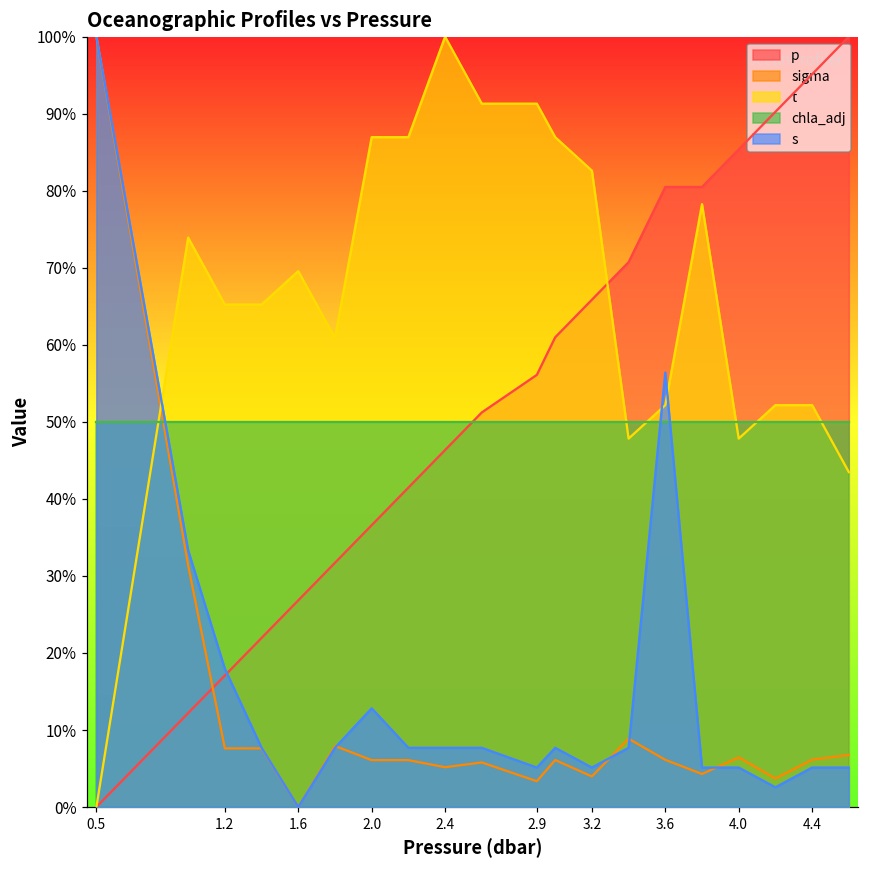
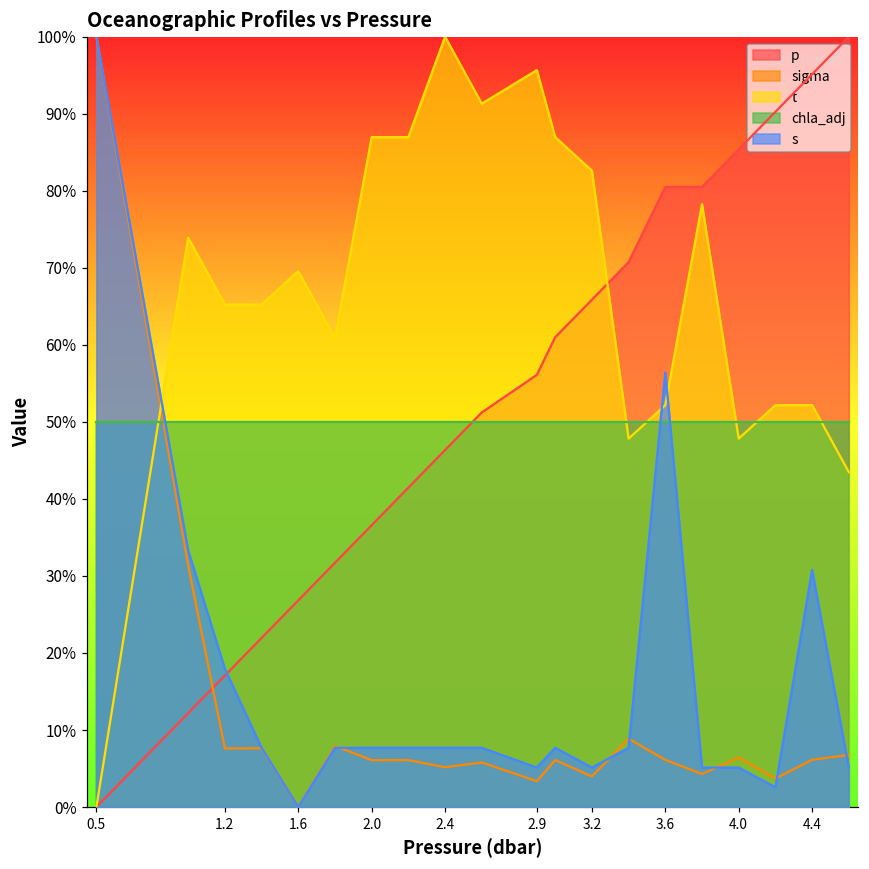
s, 2.0: 13% -> 8%
t, 2.9: 91% -> 96%
s, 4.4: 5% -> 31%
